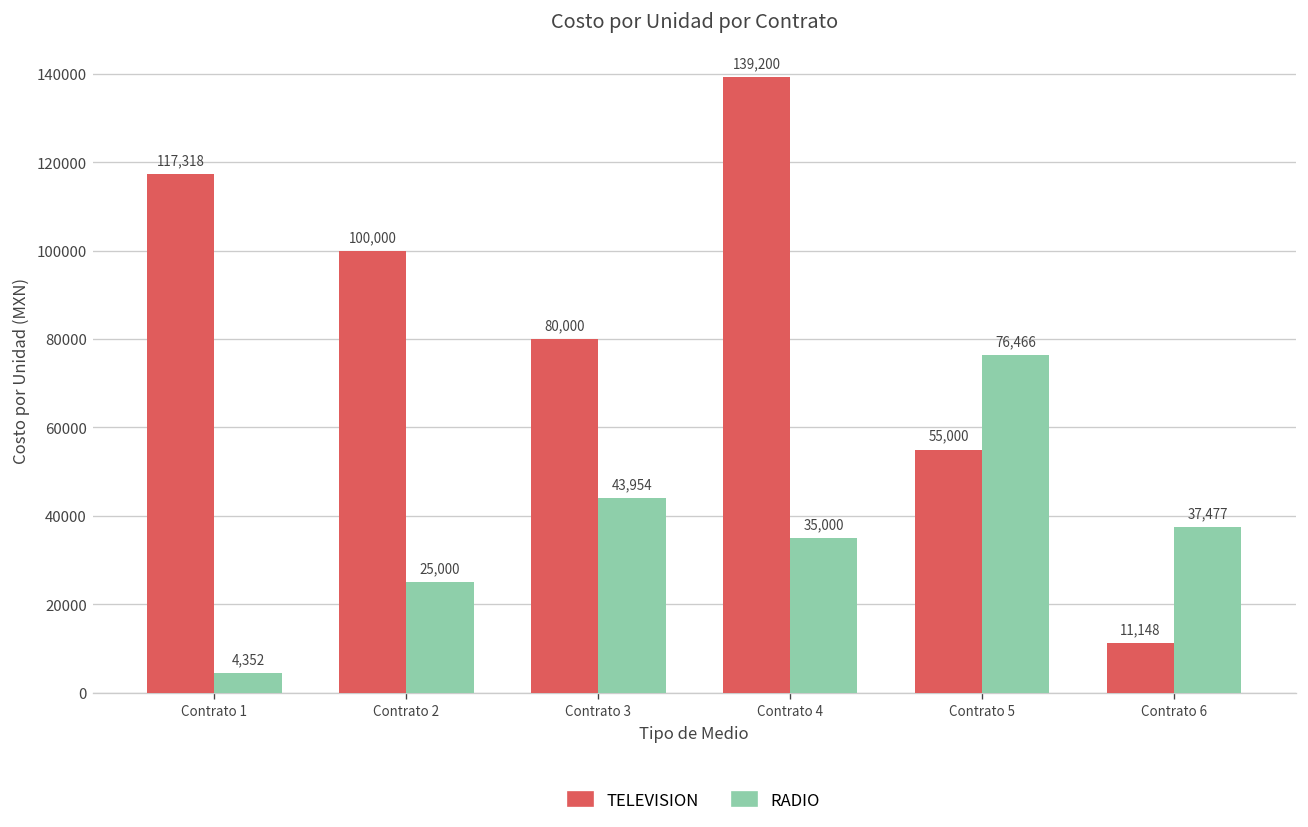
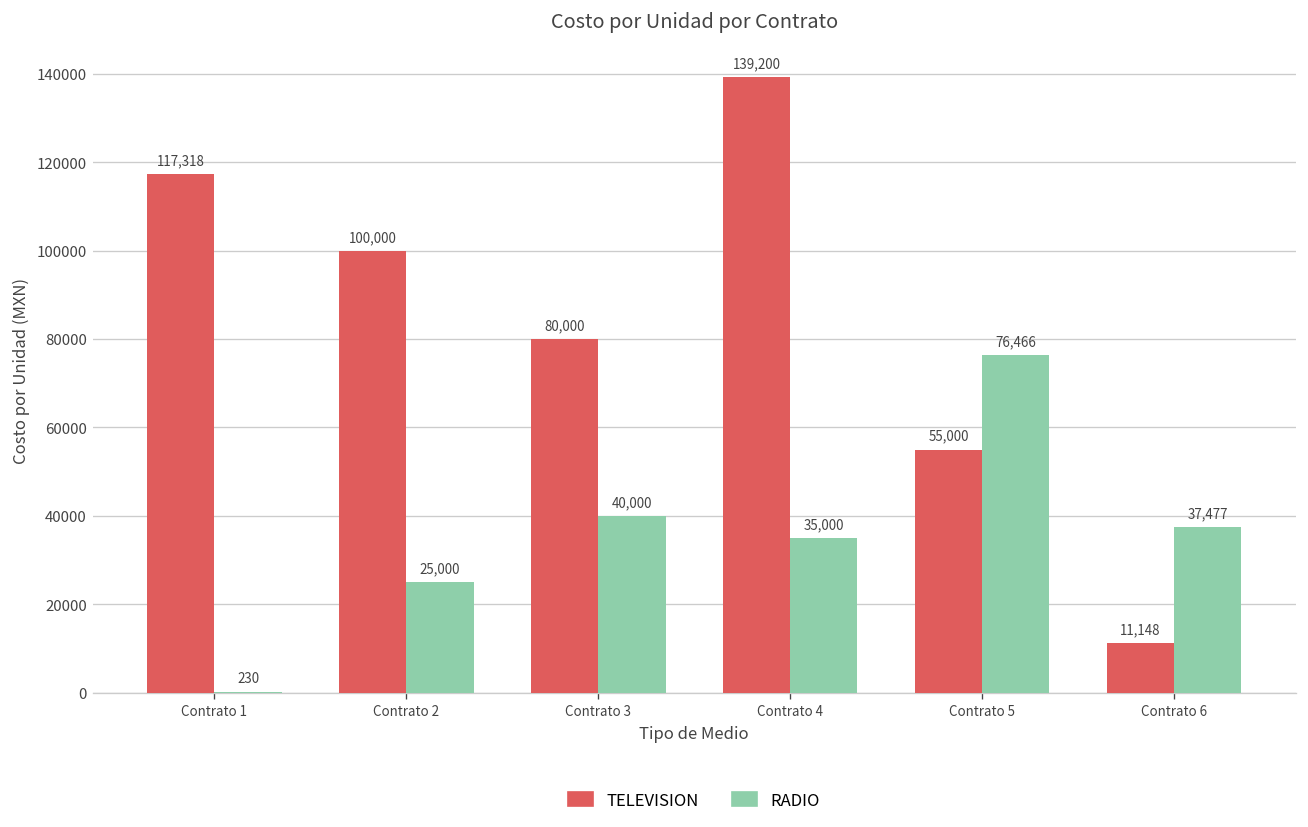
RADIO, Contrato 1: 4,352 -> 230
RADIO, Contrato 3: 43,954 -> 40,000
